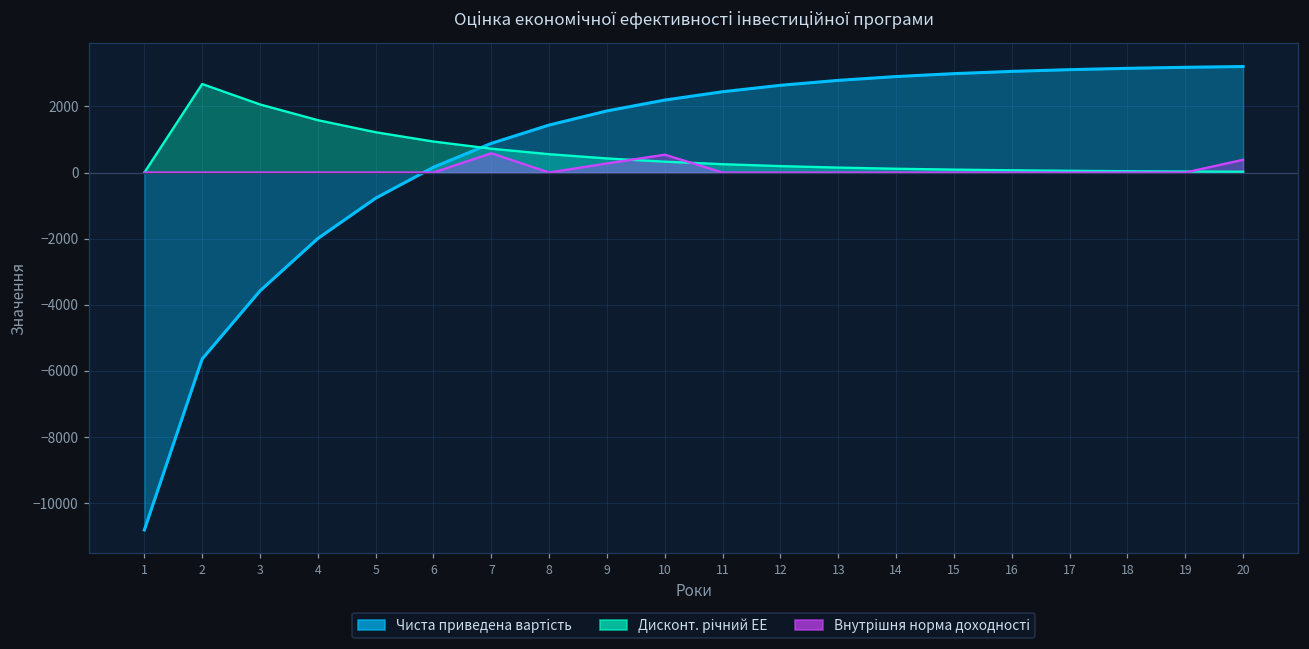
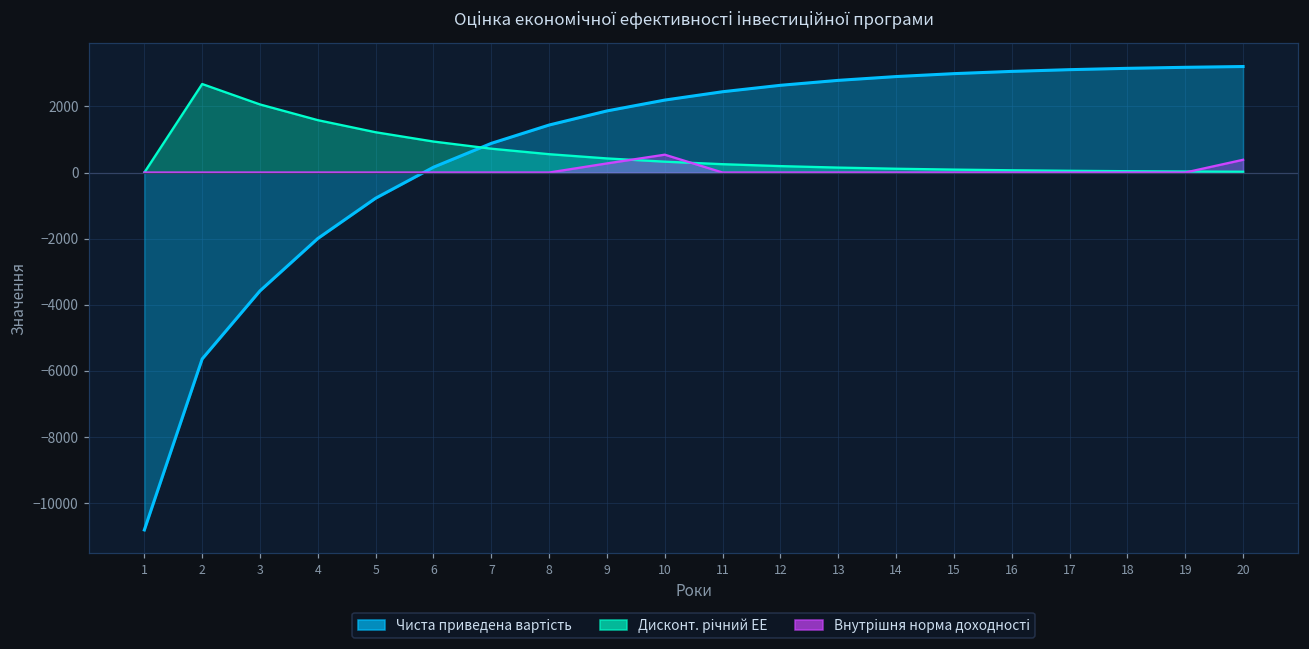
Внутрішня норма доходності, 7: 600 -> 0
